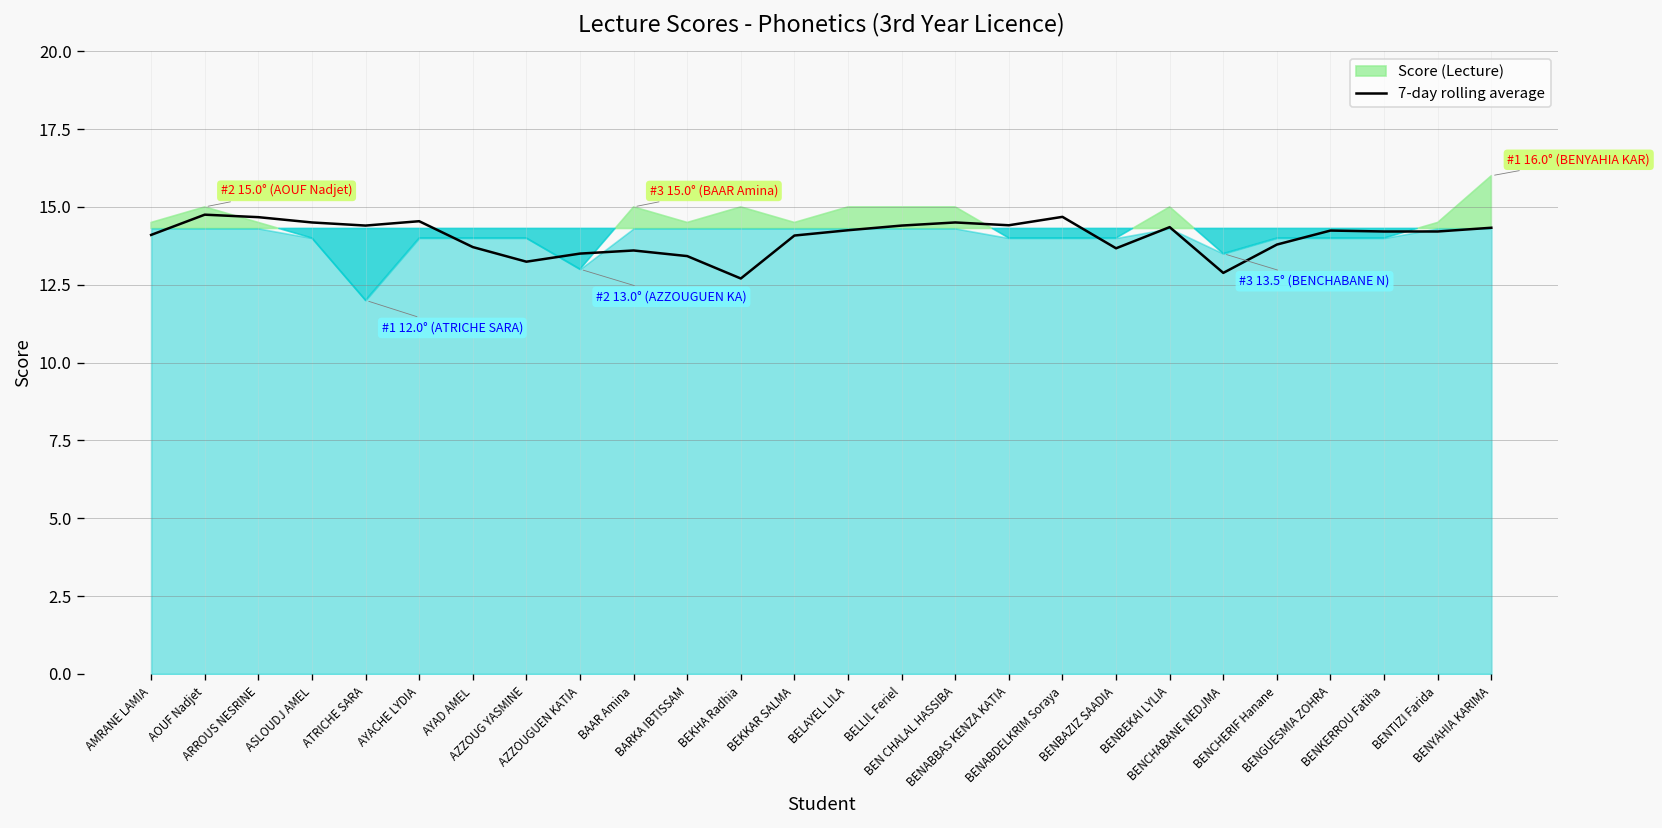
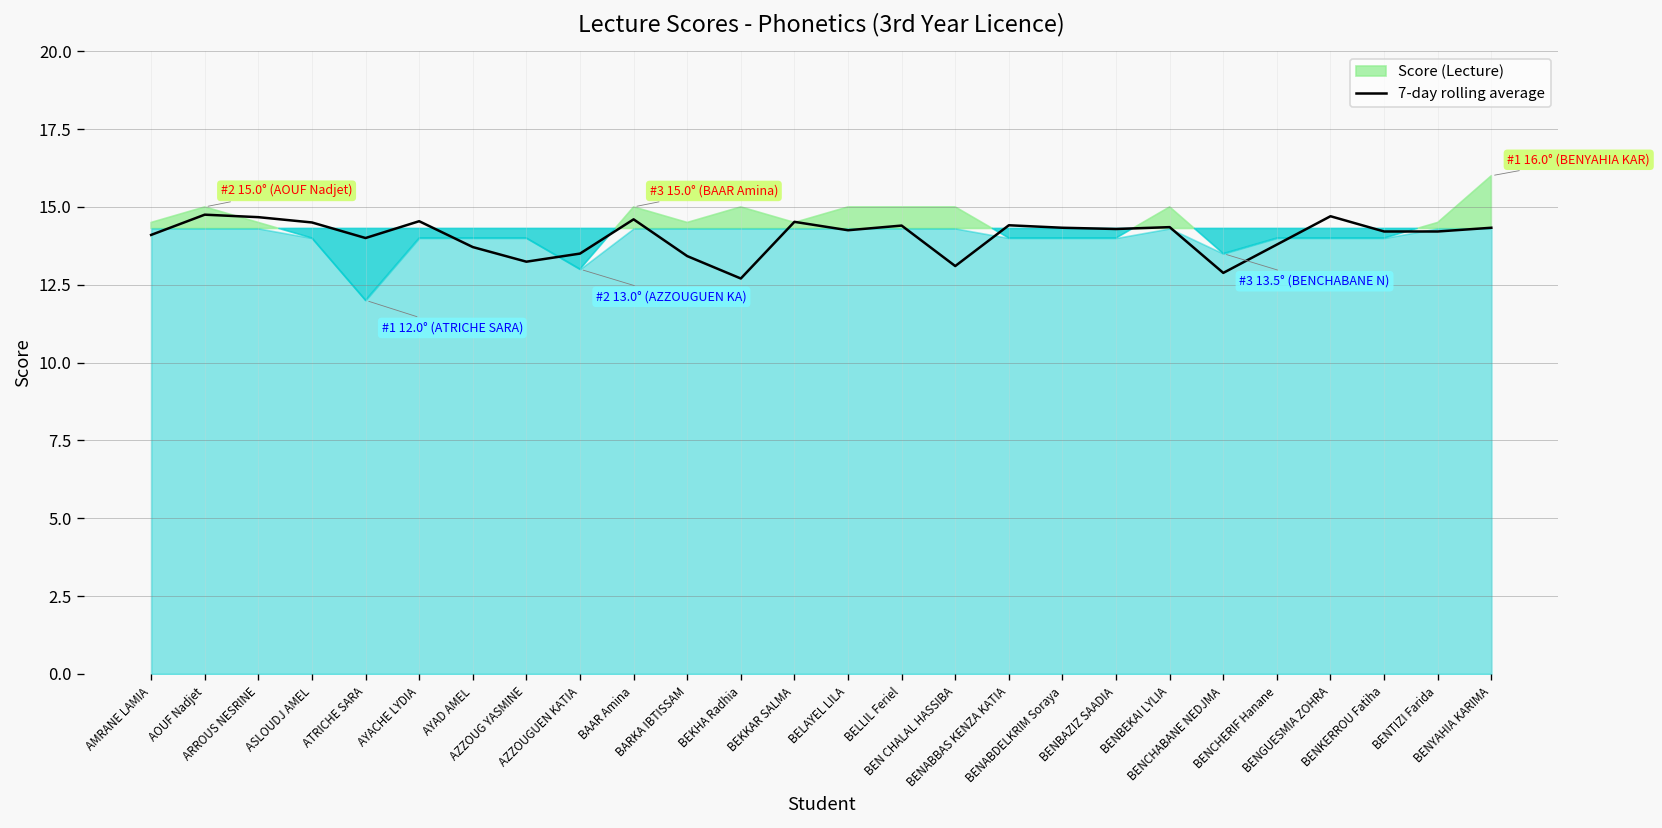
7-day rolling average, ATRICHE SARA: 14.4 -> 14.0
7-day rolling average, BAAR Amina: 13.6 -> 14.6
7-day rolling average, BEKKAR SALMA: 14.1 -> 14.5
7-day rolling average, BEN CHALAL HASSIBA: 14.5 -> 13.1
7-day rolling average, BENABDELKRIM Soraya: 14.7 -> 14.3
7-day rolling average, BENBAZIZ SAADIA: 13.7 -> 14.3
7-day rolling average, BENGUESMIA ZOHRA: 14.2 -> 14.7
